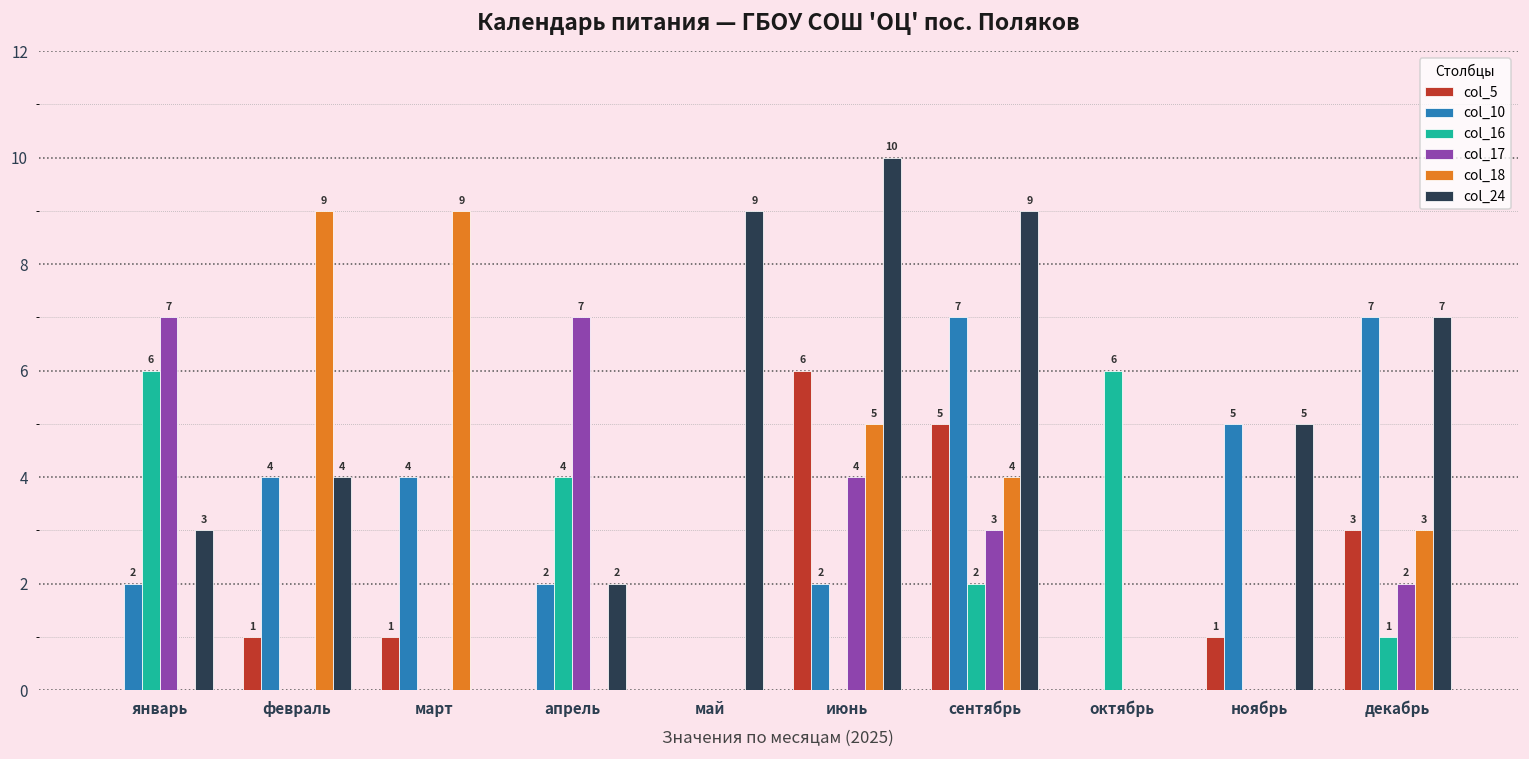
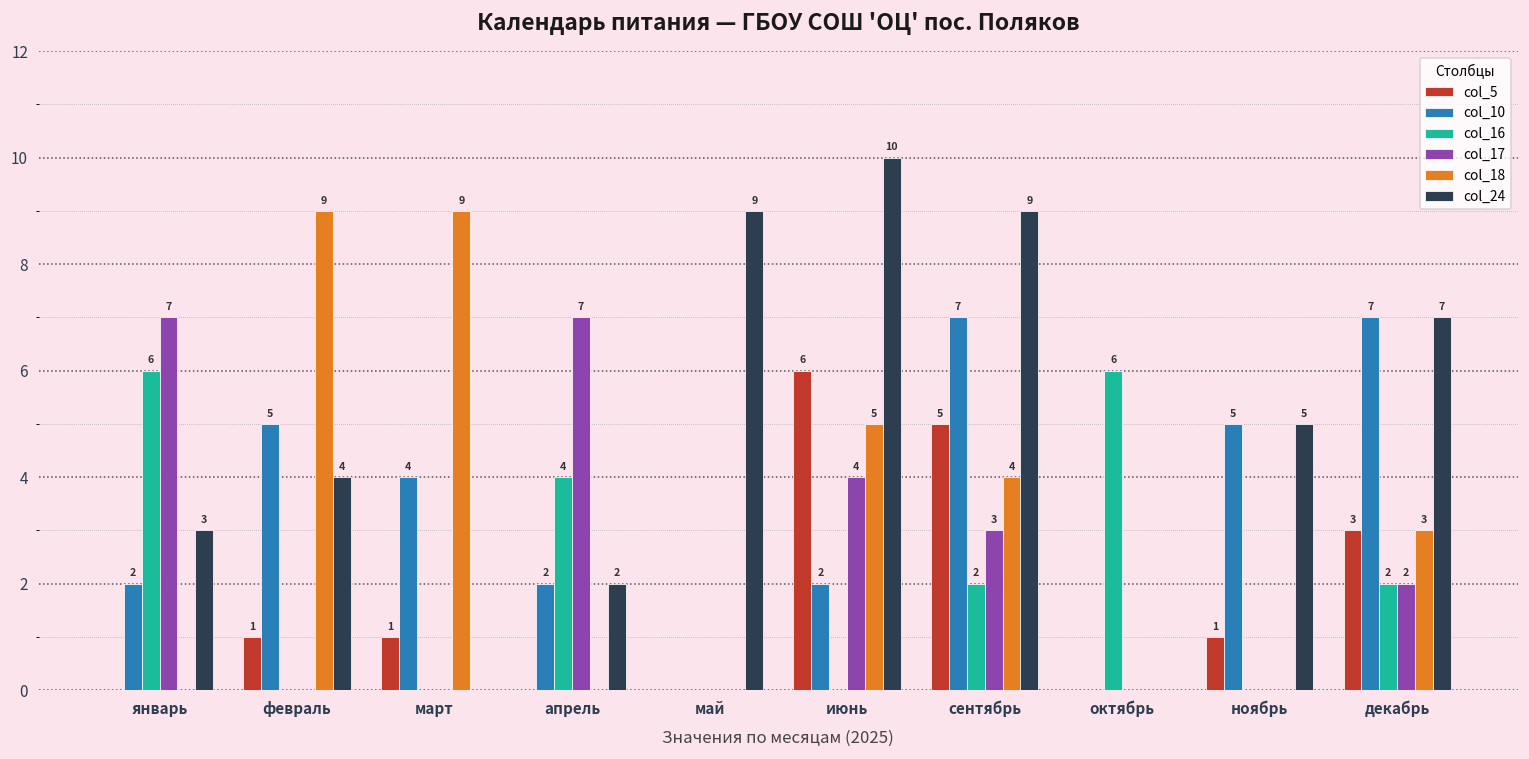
col_10, февраль: 4 -> 5
col_16, декабрь: 1 -> 2
